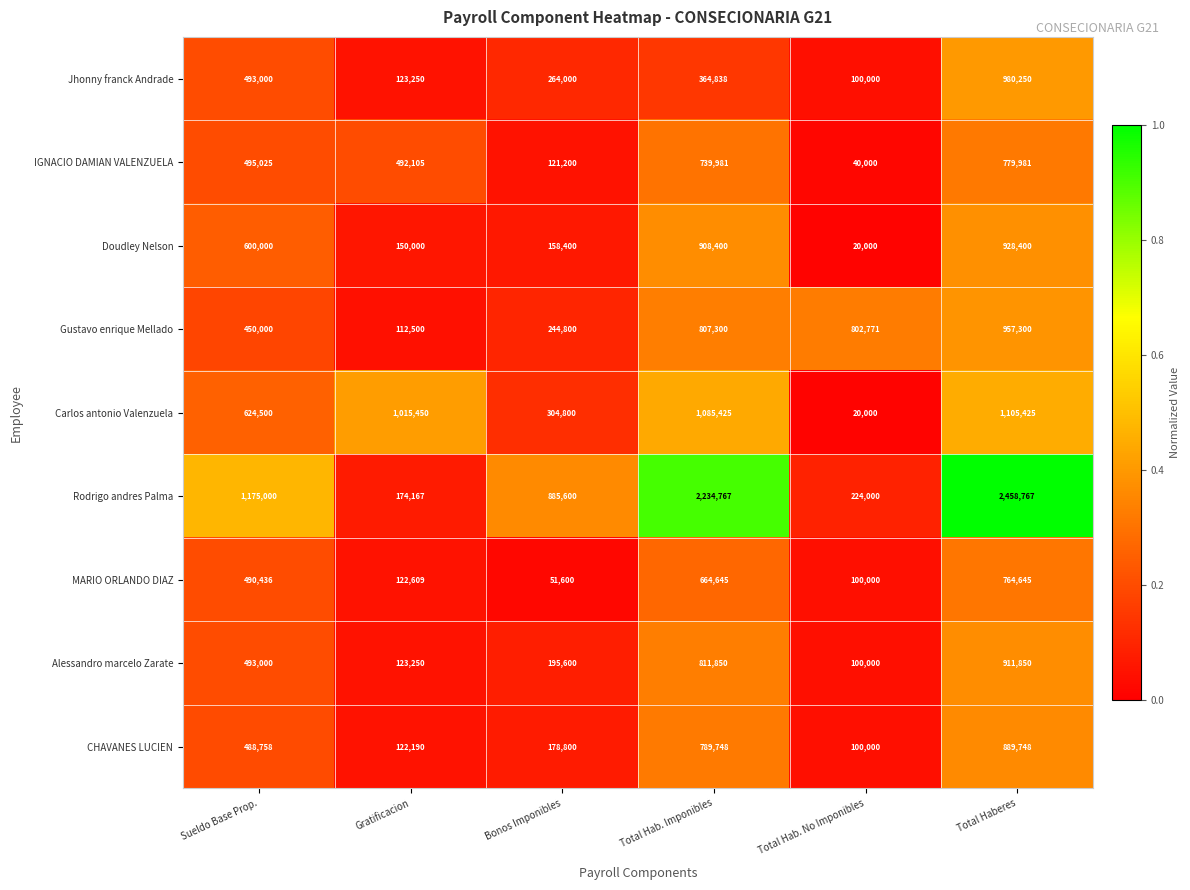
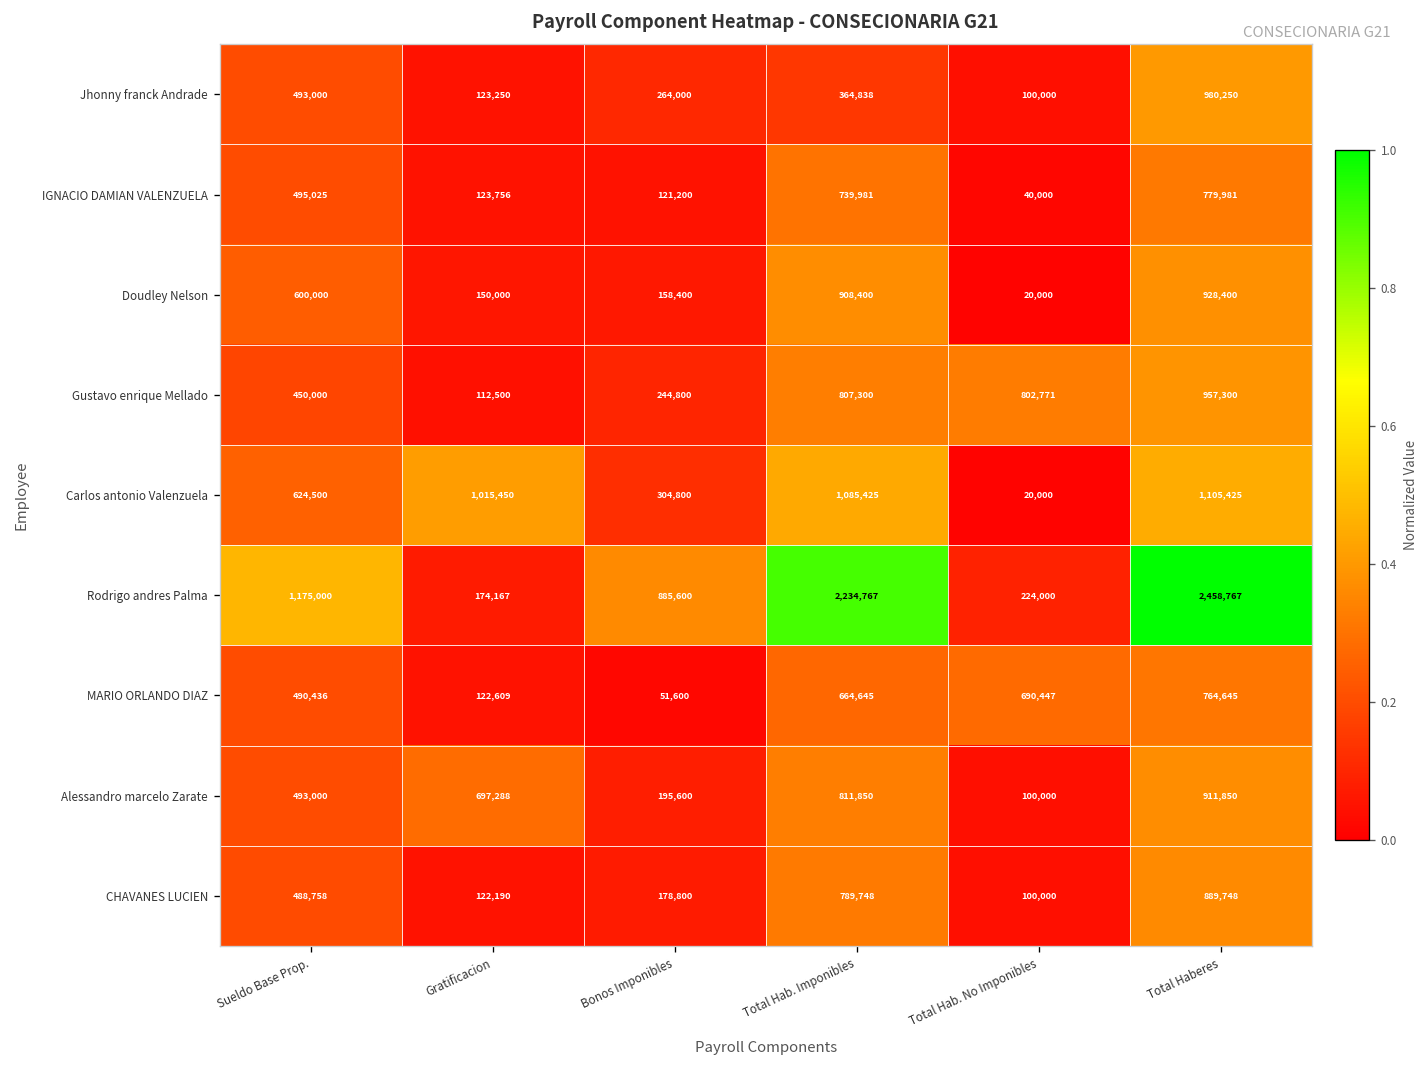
IGNACIO DAMIAN VALENZUELA, Gratificacion: 492,105 -> 123,756
MARIO ORLANDO DIAZ, Total Hab. No Imponibles: 100,000 -> 690,447
Alessandro marcelo Zarate, Gratificacion: 123,250 -> 697,288
